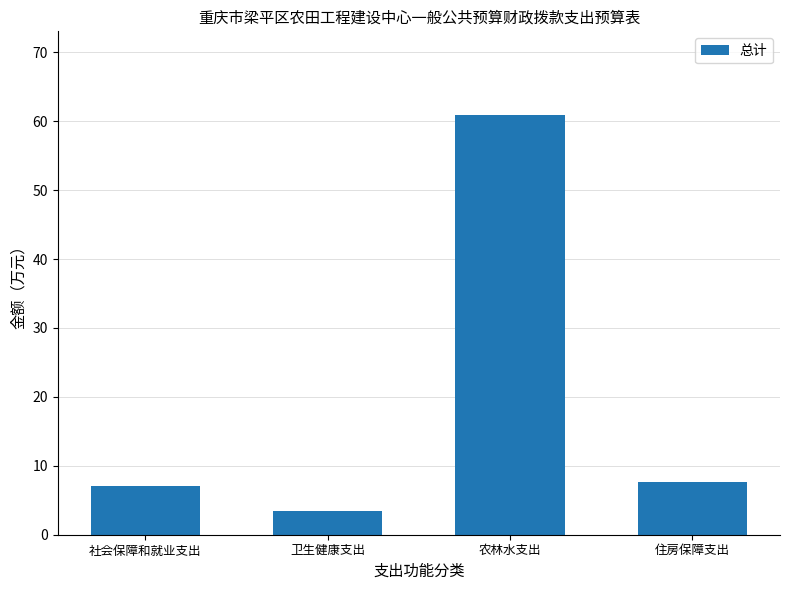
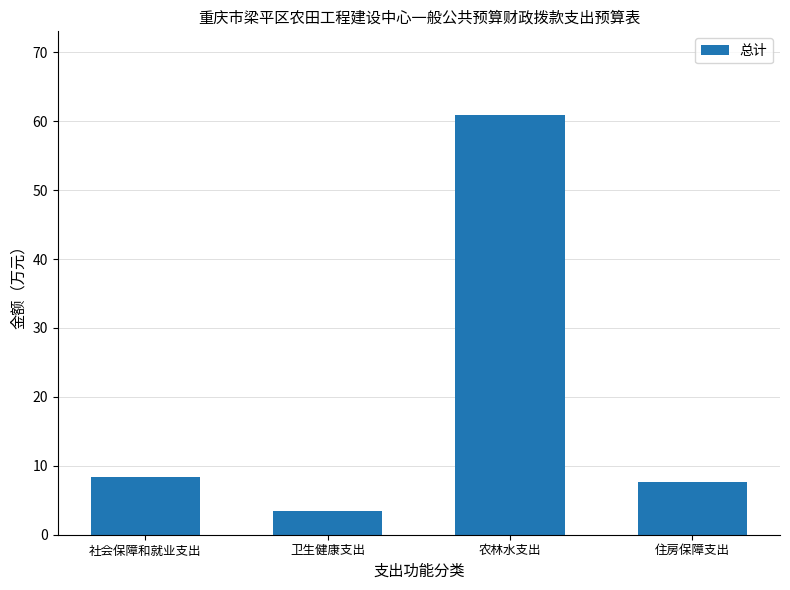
社会保障和就业支出: 7 -> 8
